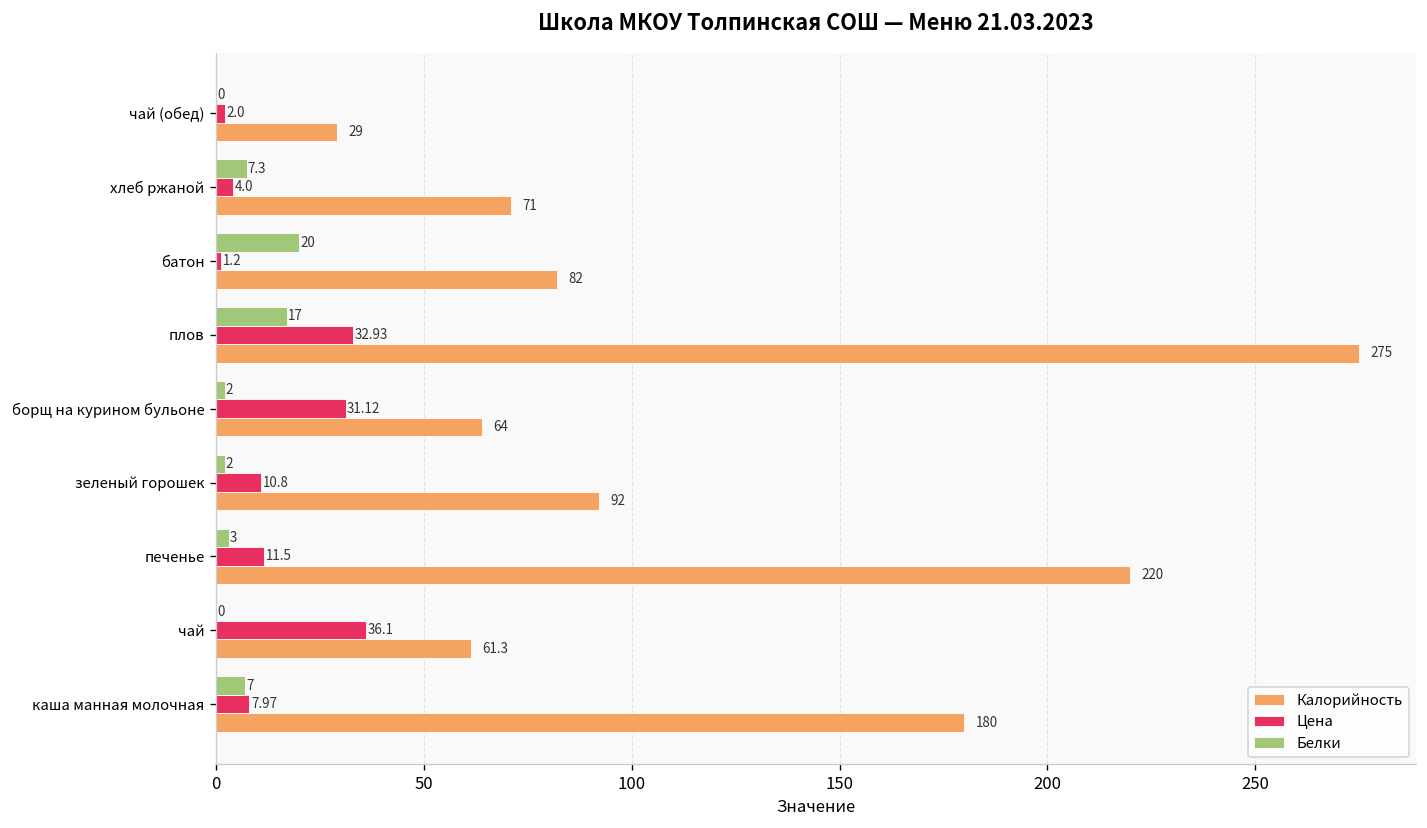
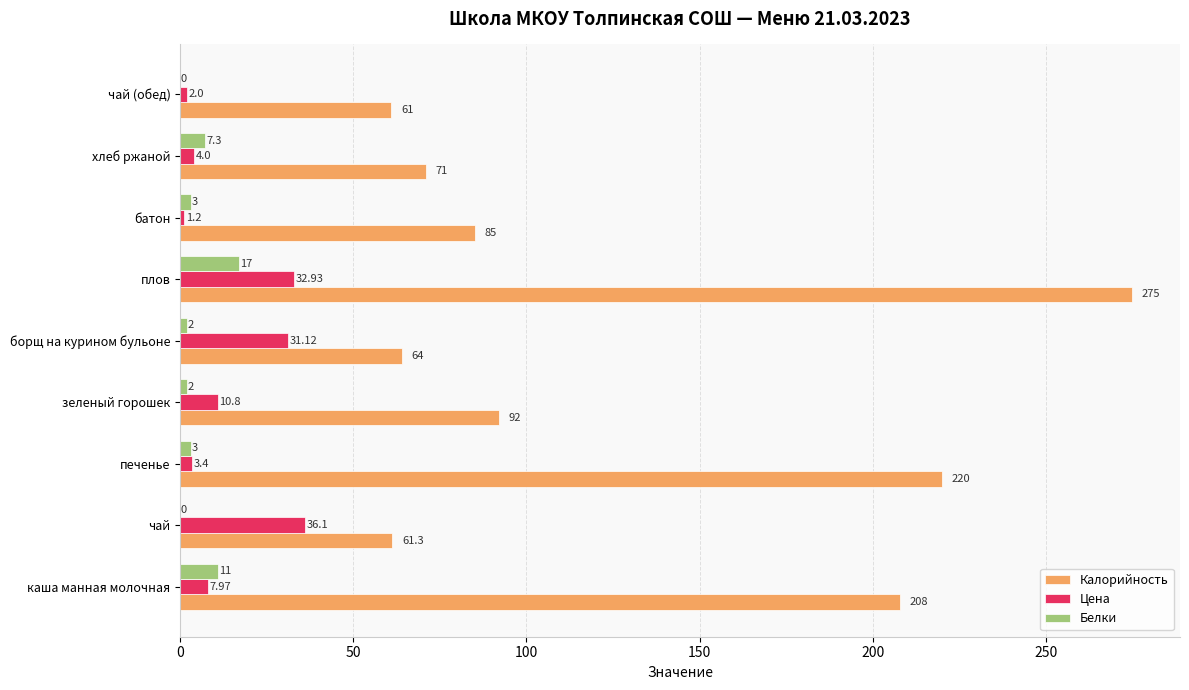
Калорийность, чай (обед): 29 -> 61
Белки, батон: 20 -> 3
Калорийность, батон: 82 -> 85
Цена, печенье: 11.5 -> 3.4
Белки, каша манная молочная: 7 -> 11
Калорийность, каша манная молочная: 180 -> 208
